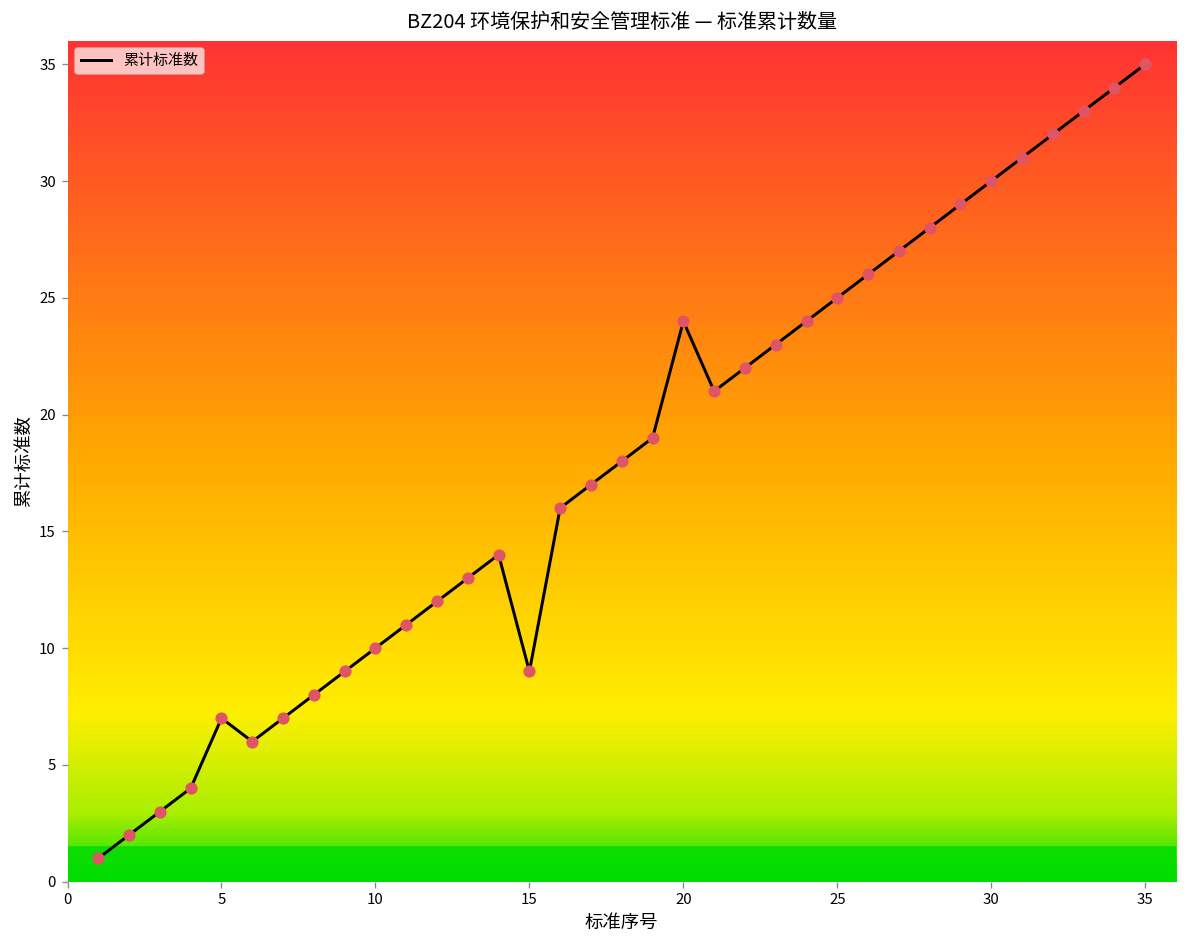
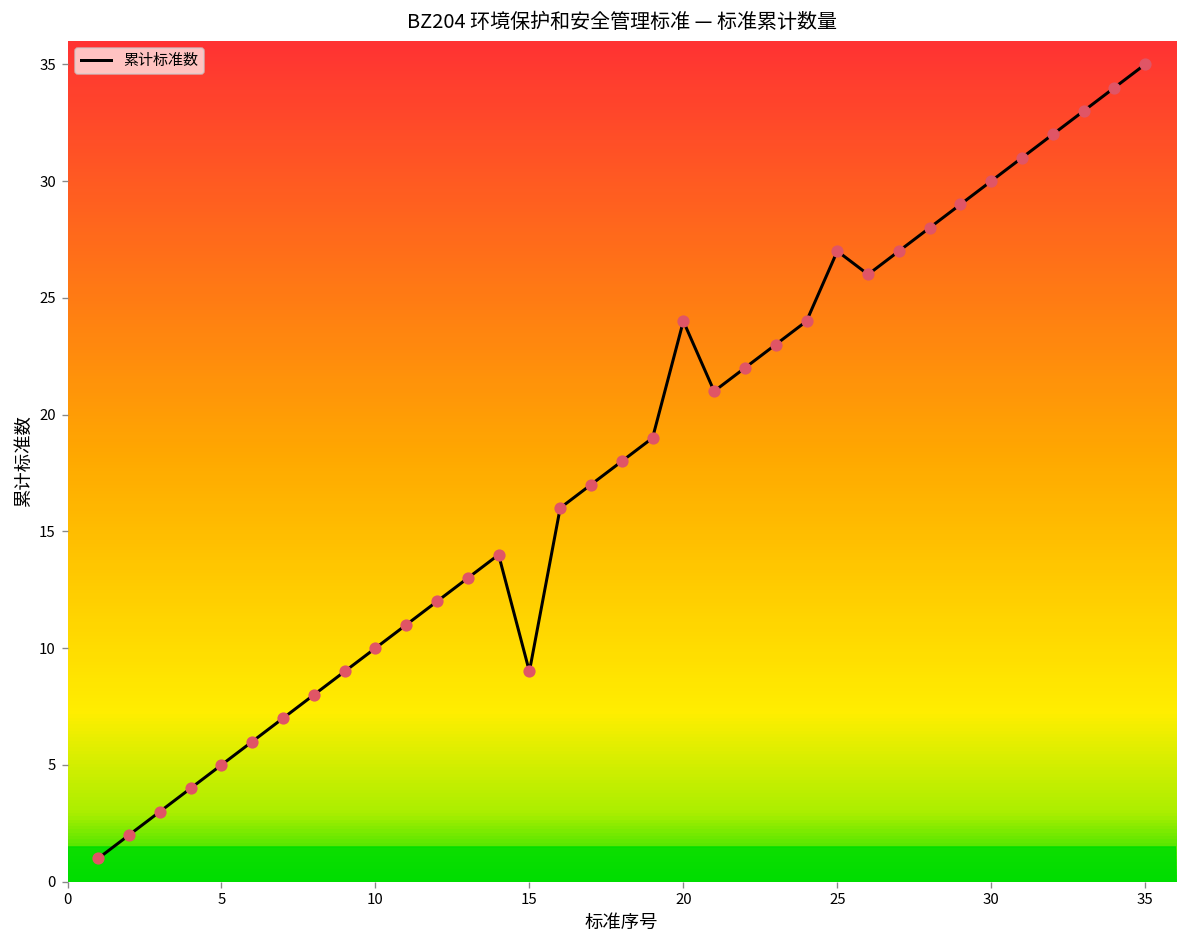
5: 7 -> 5
25: 25 -> 27
